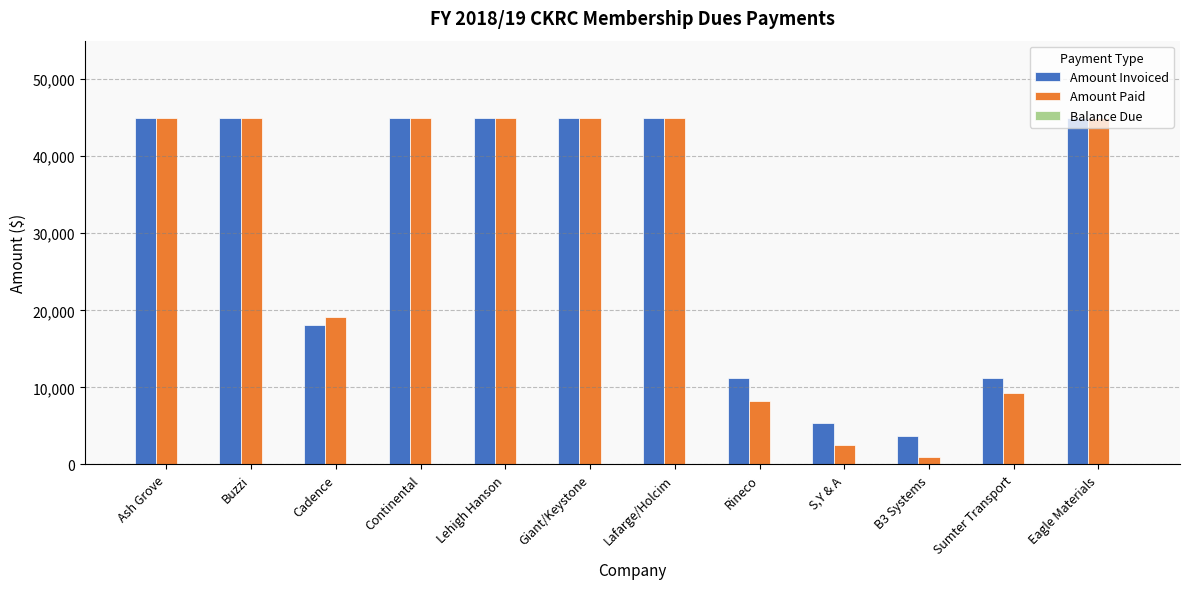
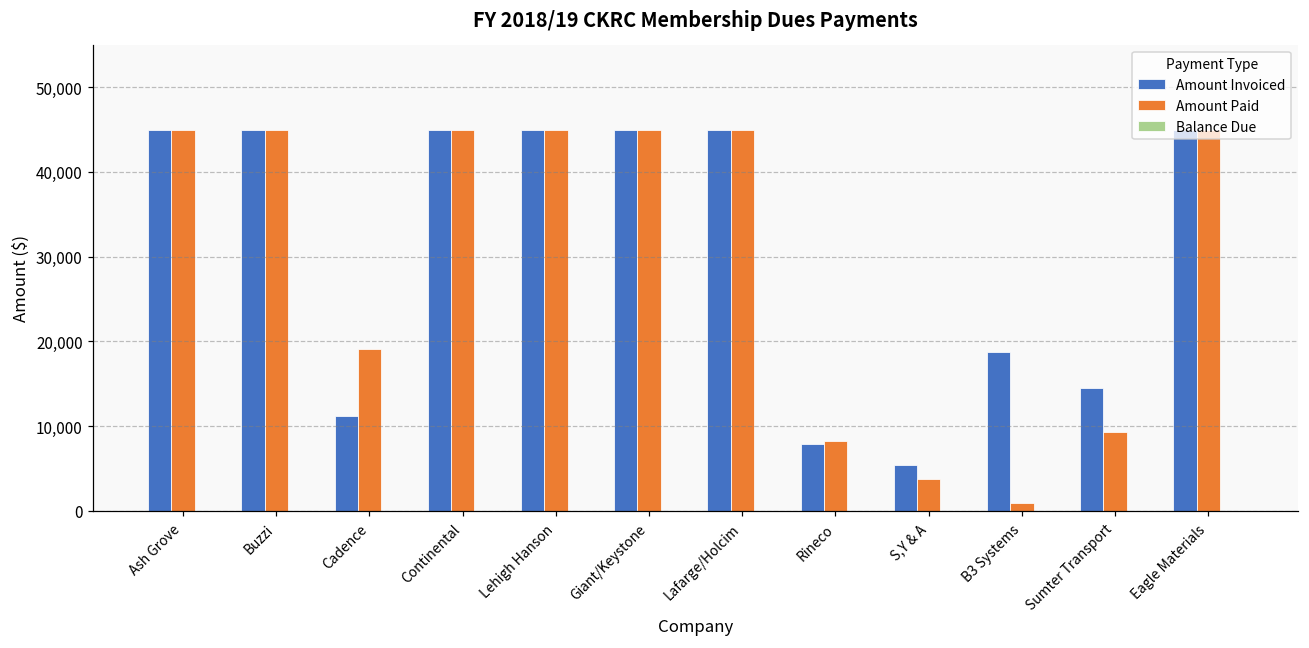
Amount Invoiced, Cadence: 18,000 -> 11,000
Amount Invoiced, Rineco: 11,000 -> 8,000
Amount Paid, S,Y & A: 3,000 -> 4,000
Amount Invoiced, B3 Systems: 4,000 -> 19,000
Amount Invoiced, Sumter Transport: 11,000 -> 15,000
